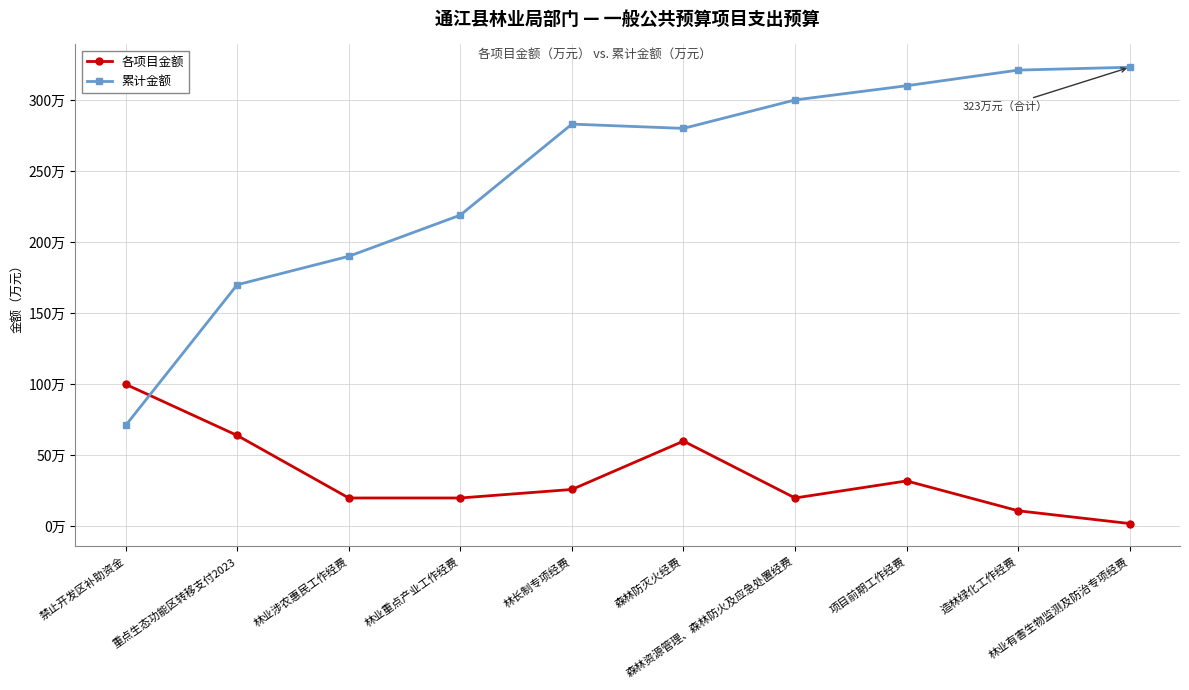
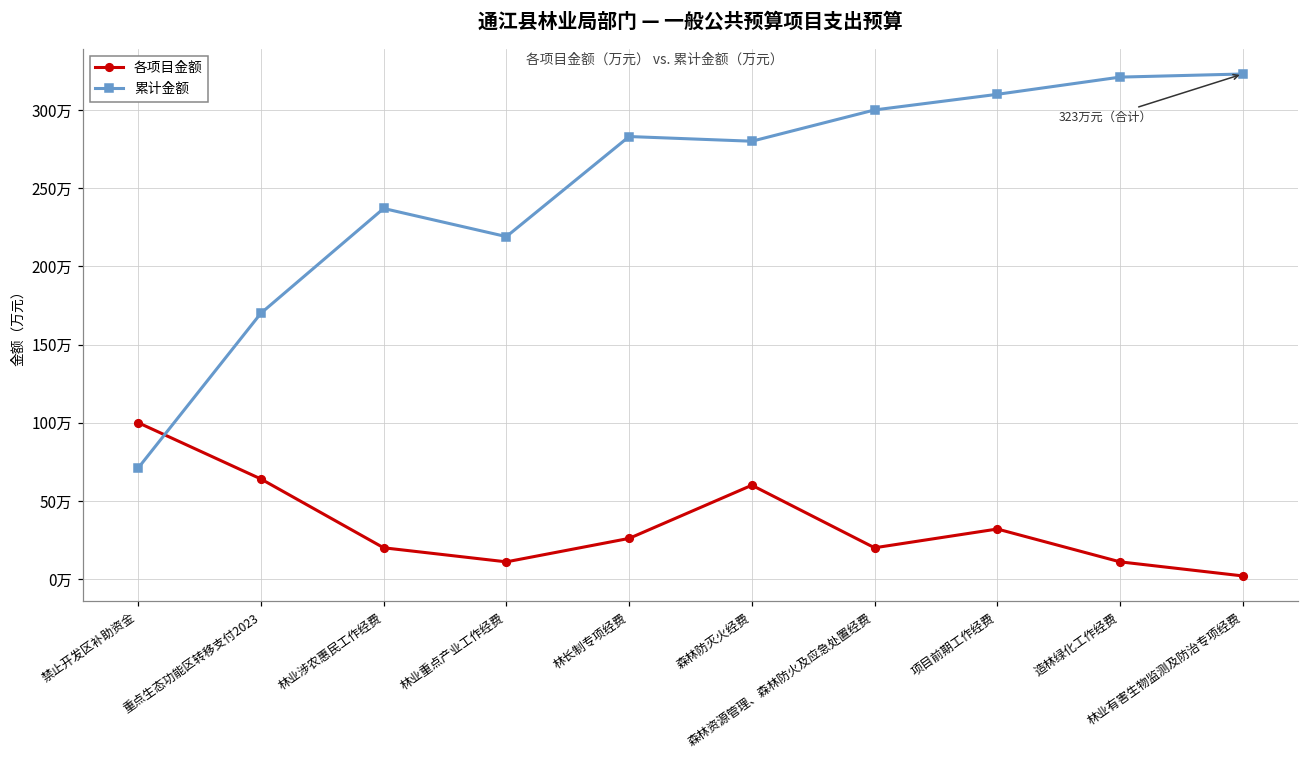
累计金额, 林业涉农惠民工作经费: 190万 -> 237万
各项目金额, 林业重点产业工作经费: 20万 -> 11万
